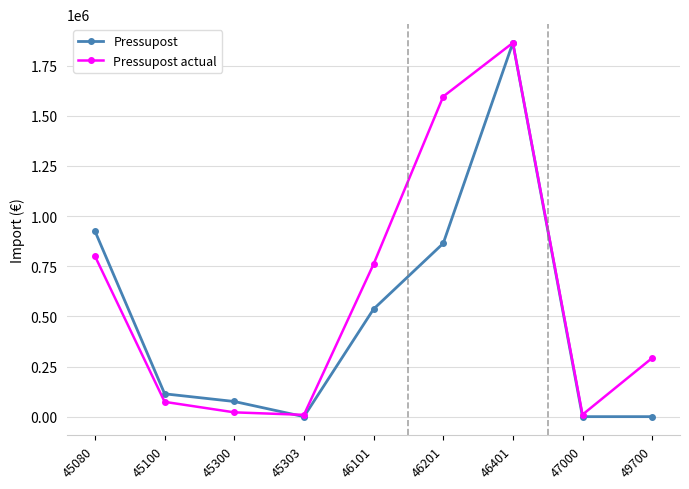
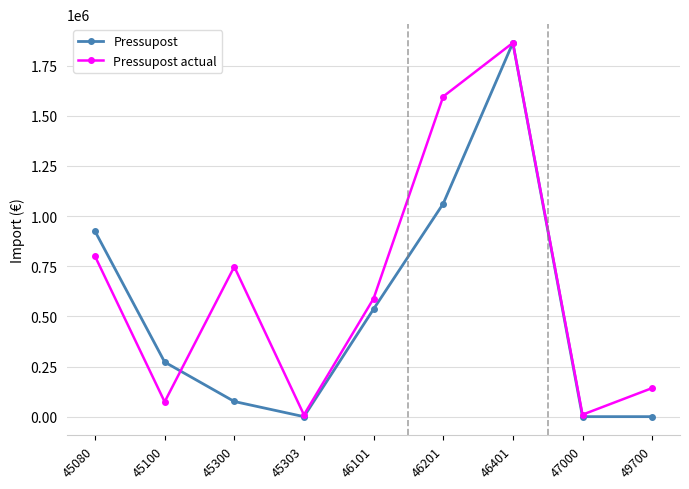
Pressupost, 45100: 110000 -> 270000
Pressupost actual, 45300: 20000 -> 750000
Pressupost actual, 46101: 760000 -> 590000
Pressupost, 46201: 860000 -> 1060000
Pressupost actual, 49700: 290000 -> 140000
